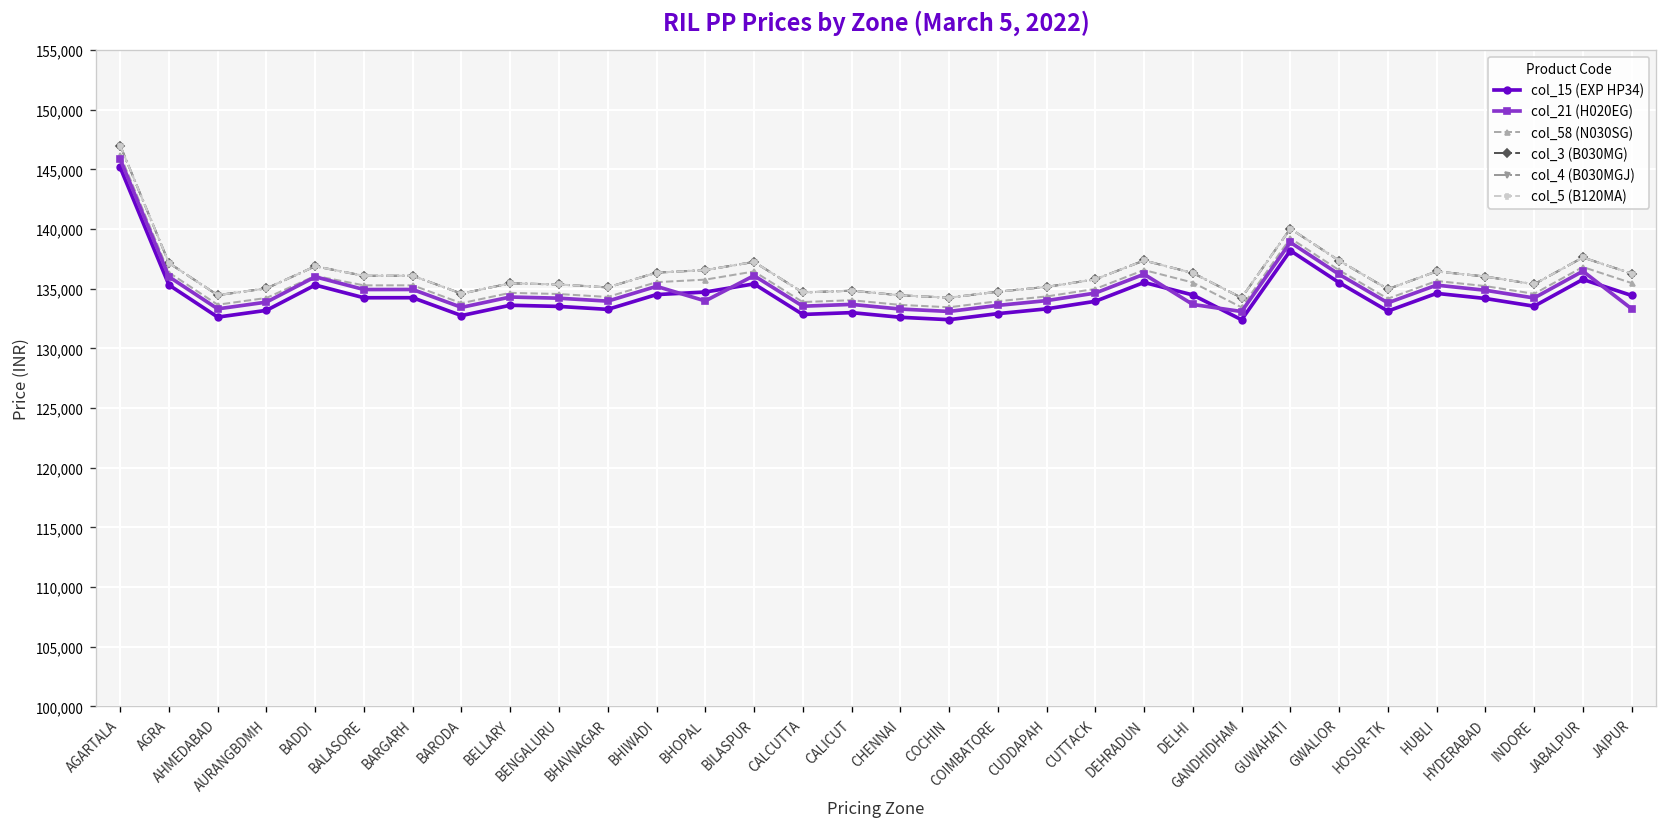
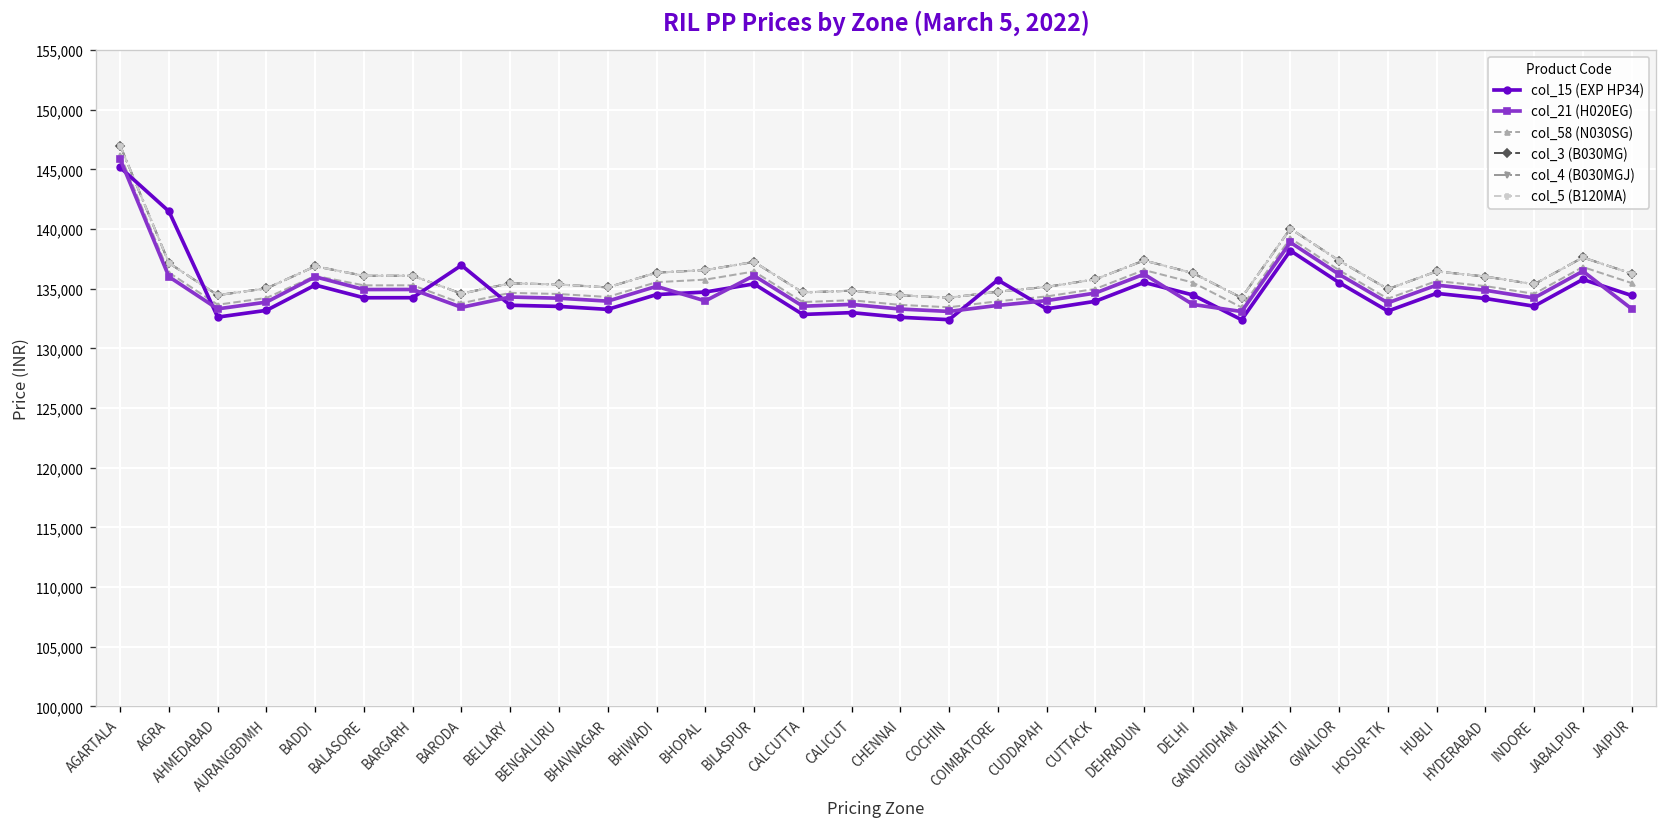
col_15 (EXP HP34), AGRA: 135,000 -> 141,000
col_15 (EXP HP34), BARODA: 133,000 -> 137,000
col_15 (EXP HP34), COIMBATORE: 133,000 -> 136,000
